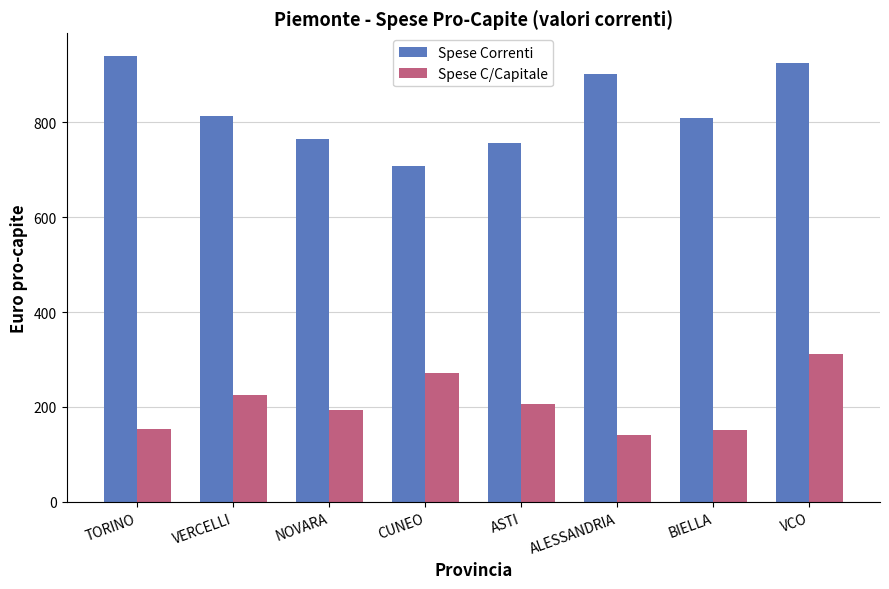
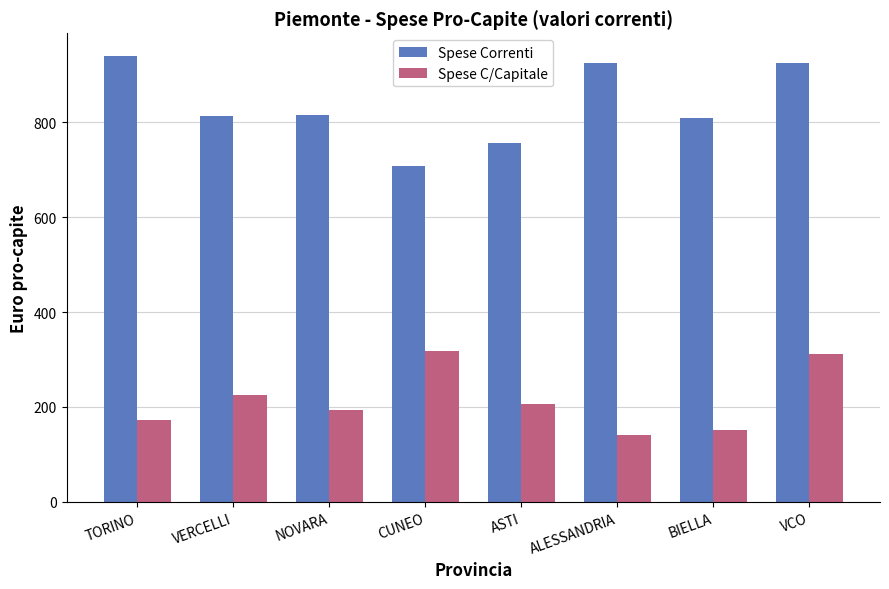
Spese C/Capitale, TORINO: 150 -> 170
Spese Correnti, NOVARA: 760 -> 820
Spese C/Capitale, CUNEO: 270 -> 320
Spese Correnti, ALESSANDRIA: 900 -> 930
